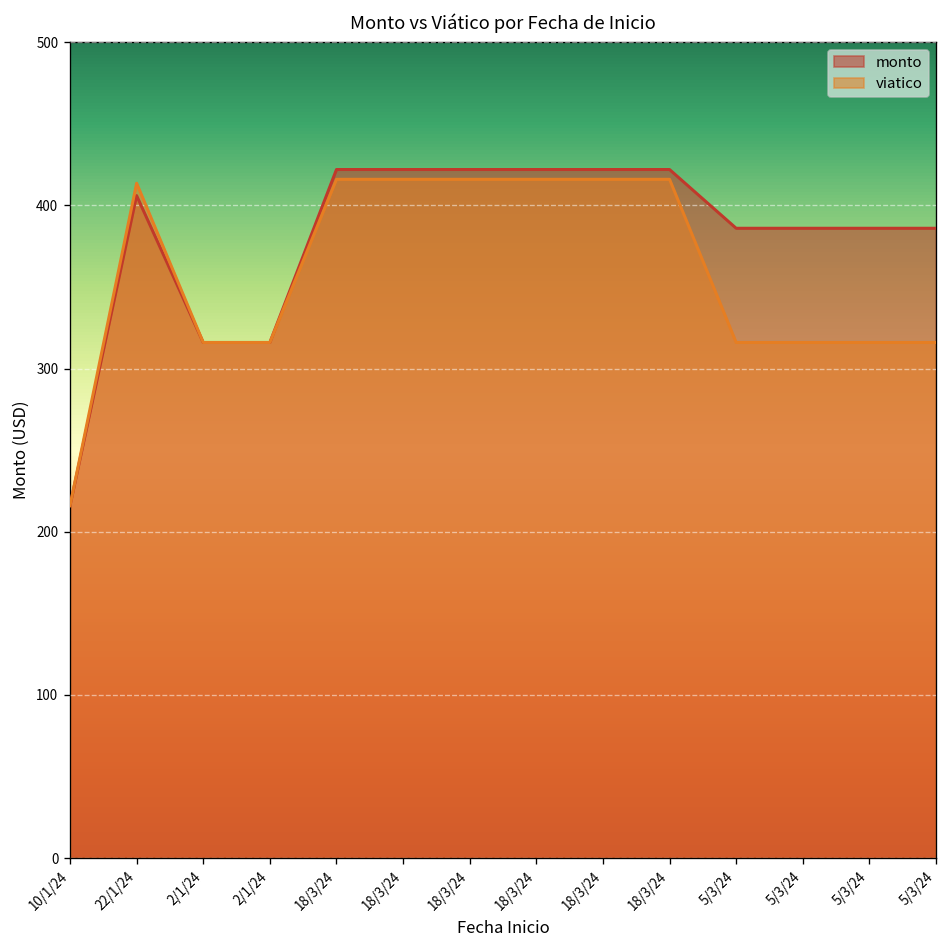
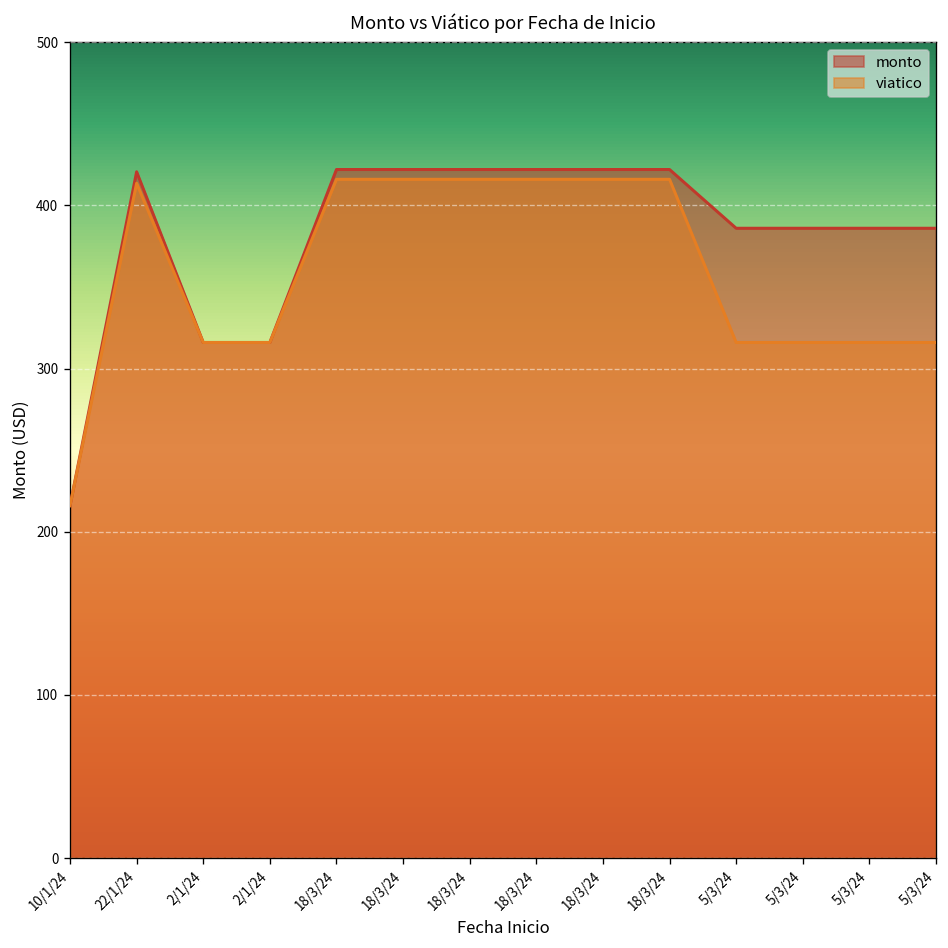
monto, 22/1/24: 406 -> 421
